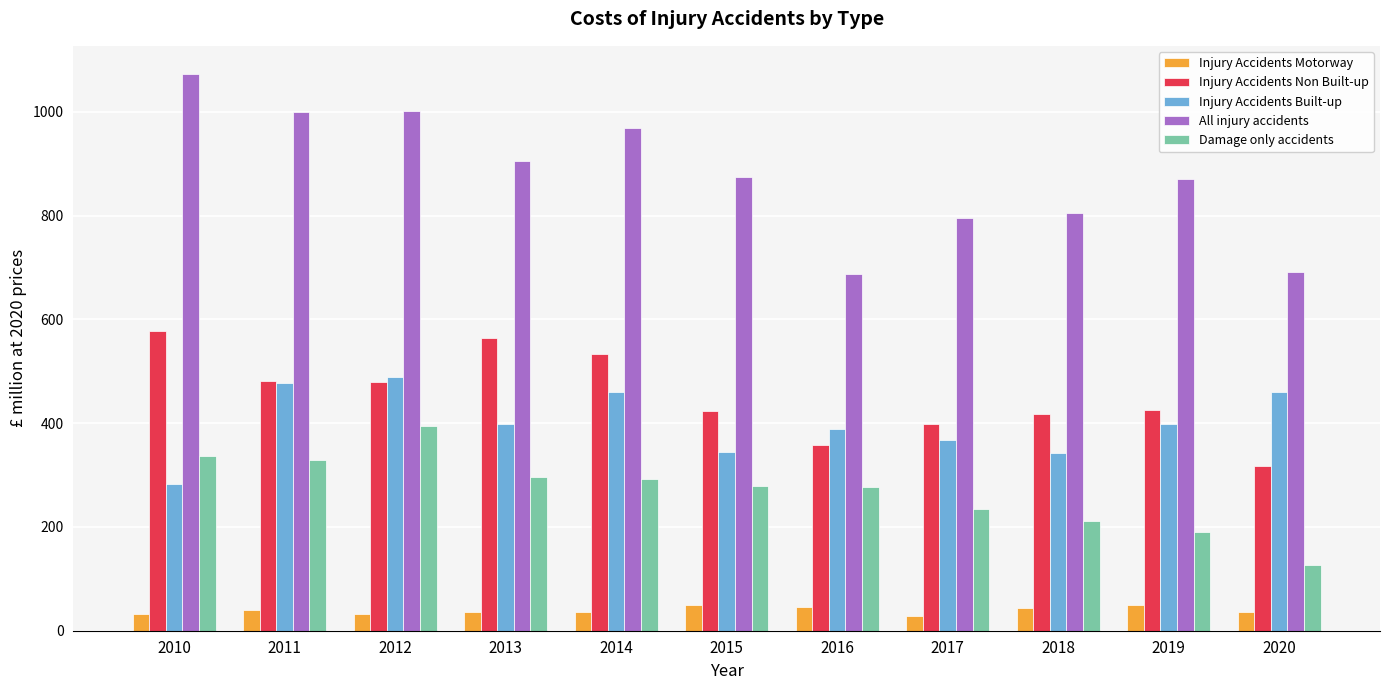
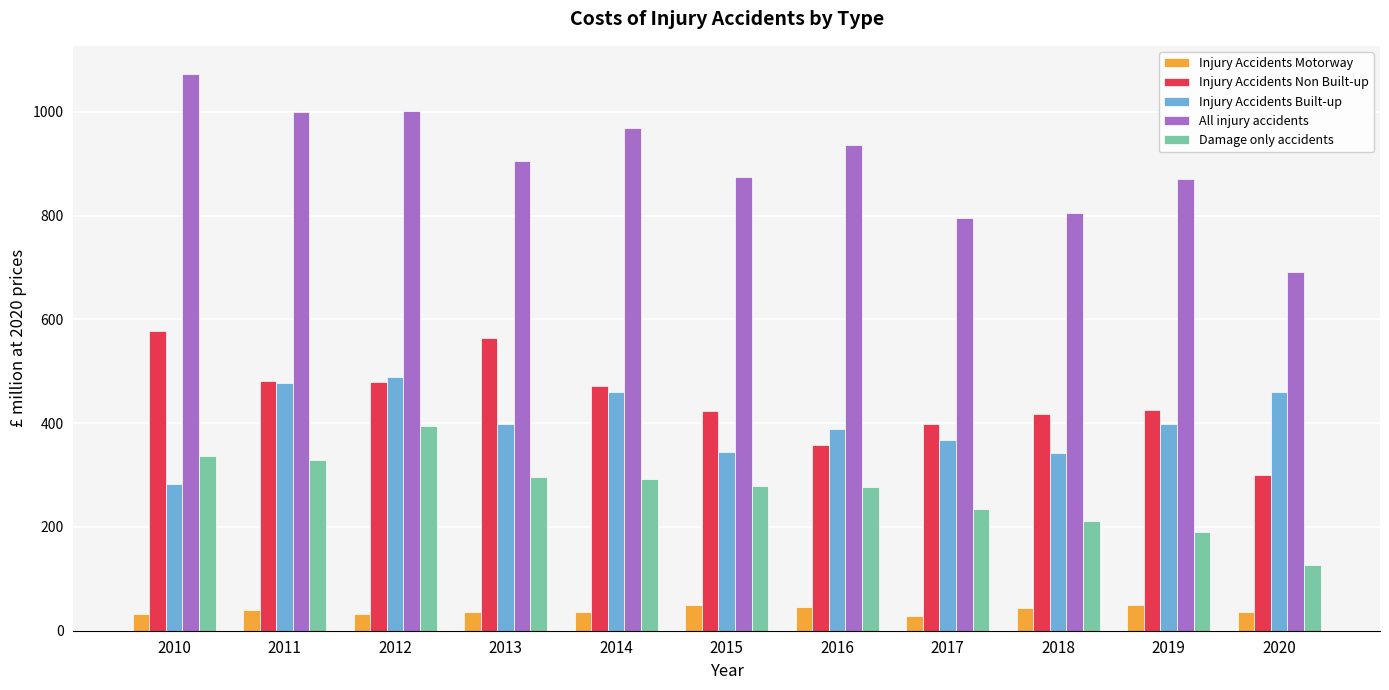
Injury Accidents Non Built-up, 2014: 530 -> 470
All injury accidents, 2016: 690 -> 940
Injury Accidents Non Built-up, 2020: 320 -> 300
